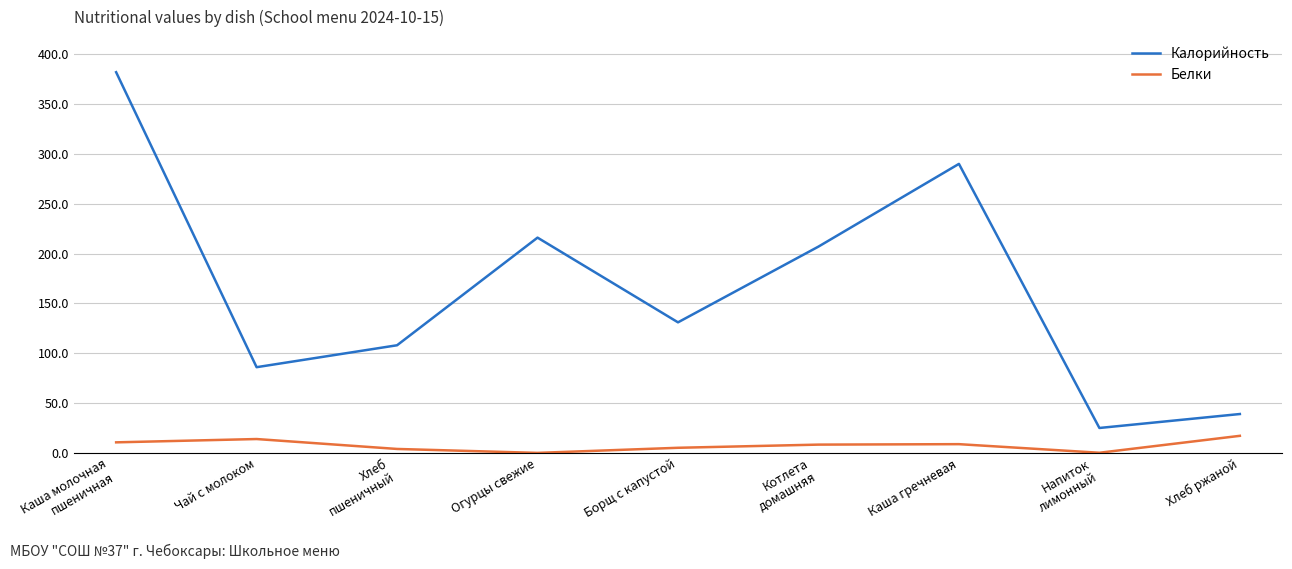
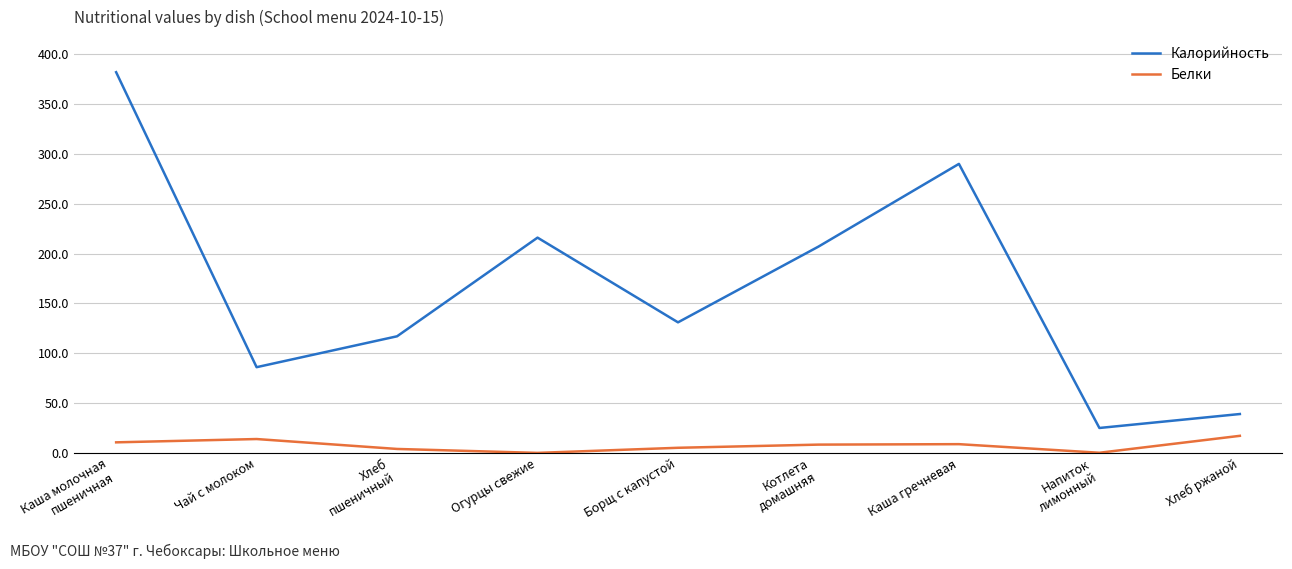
Калорийность, Хлеб пшеничный: 110 -> 120
